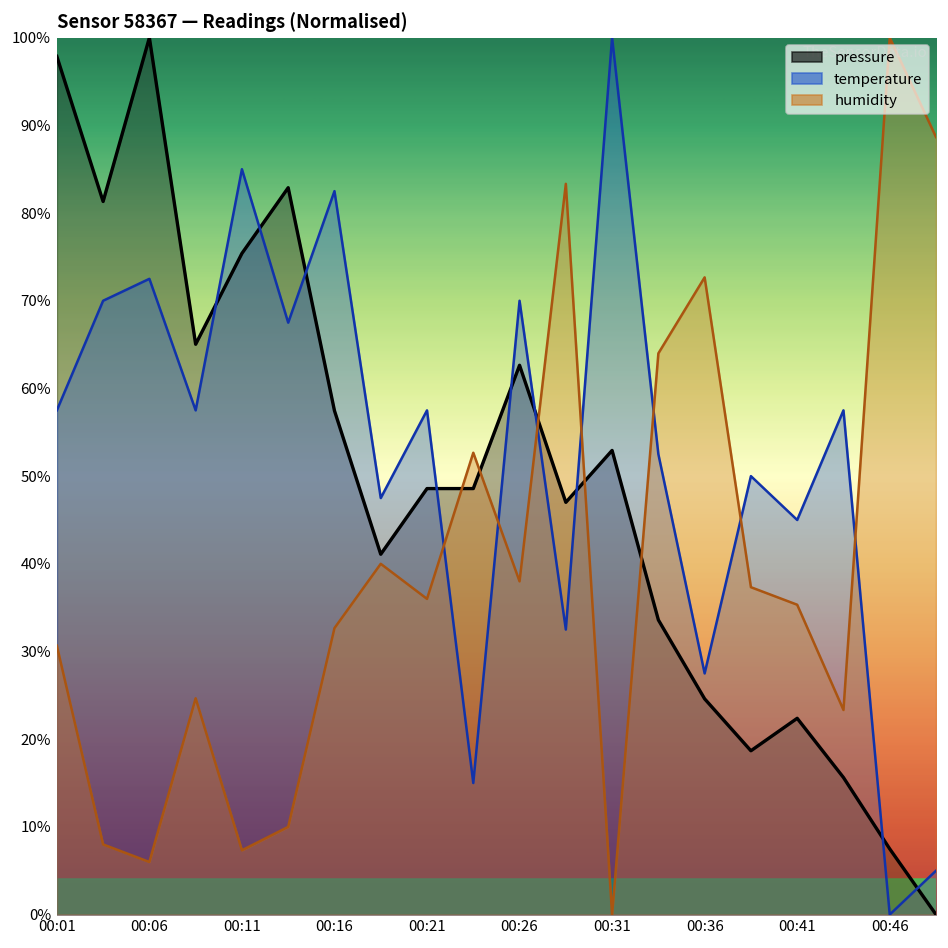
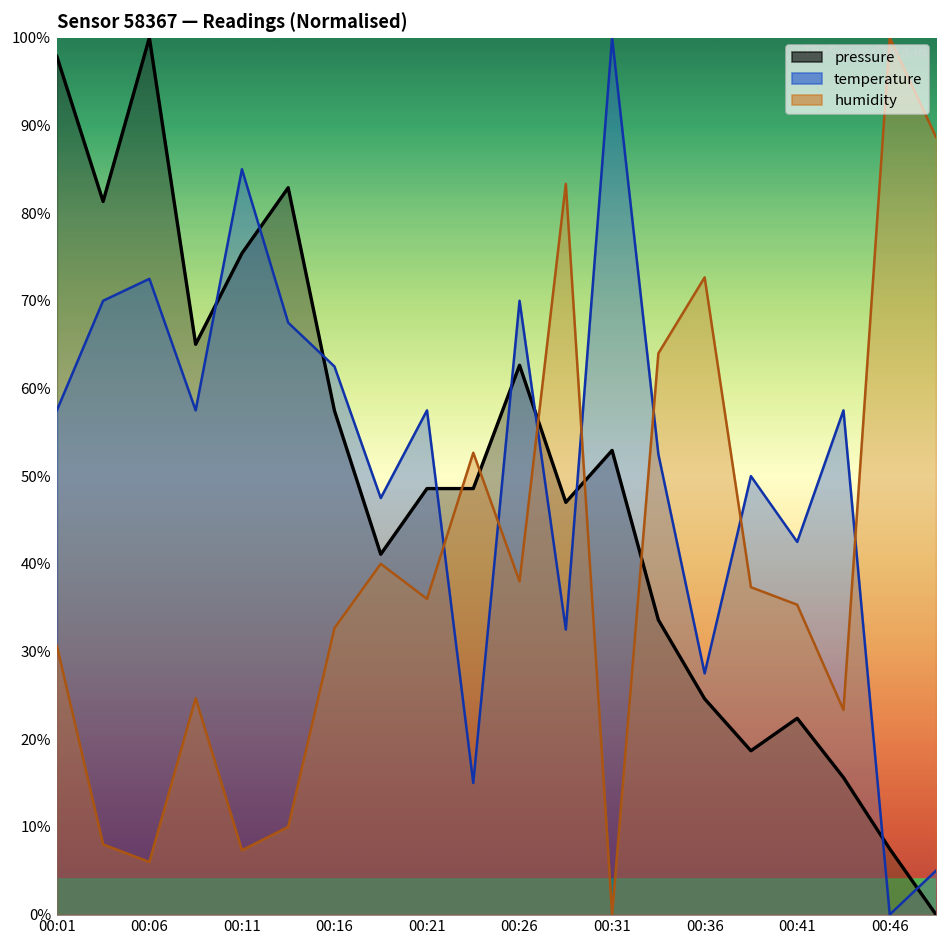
temperature, 00:16: 83% -> 62%
temperature, 00:41: 45% -> 43%
